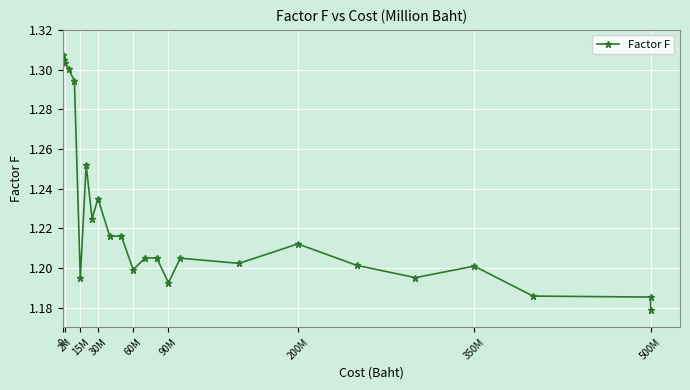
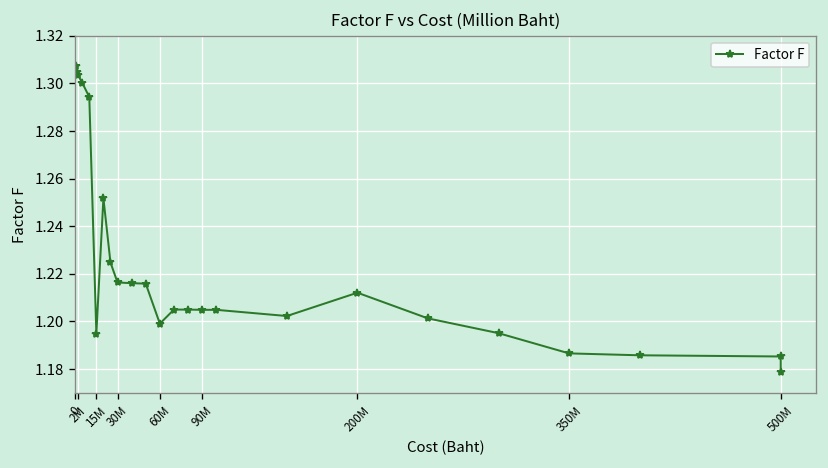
30M: 1.235 -> 1.216
90M: 1.193 -> 1.205
350M: 1.201 -> 1.187
